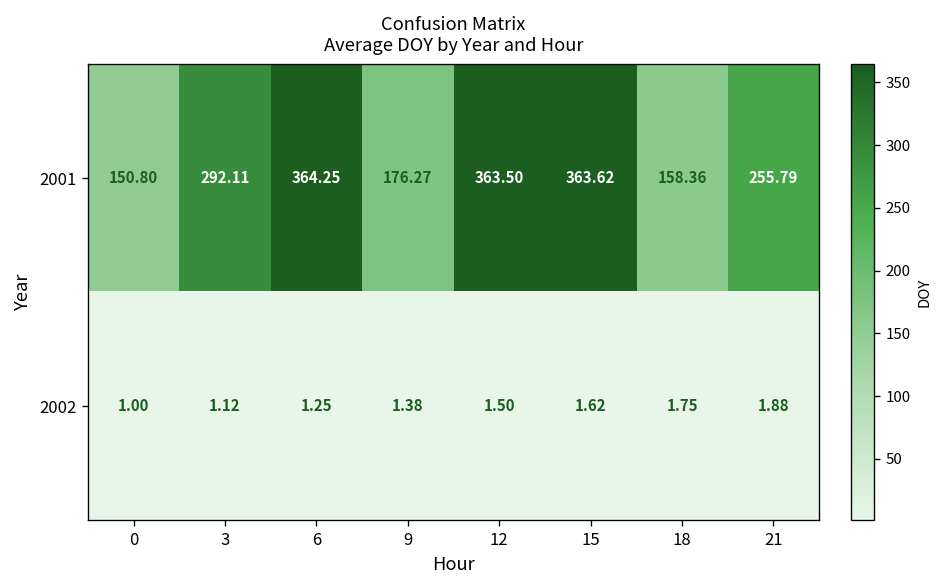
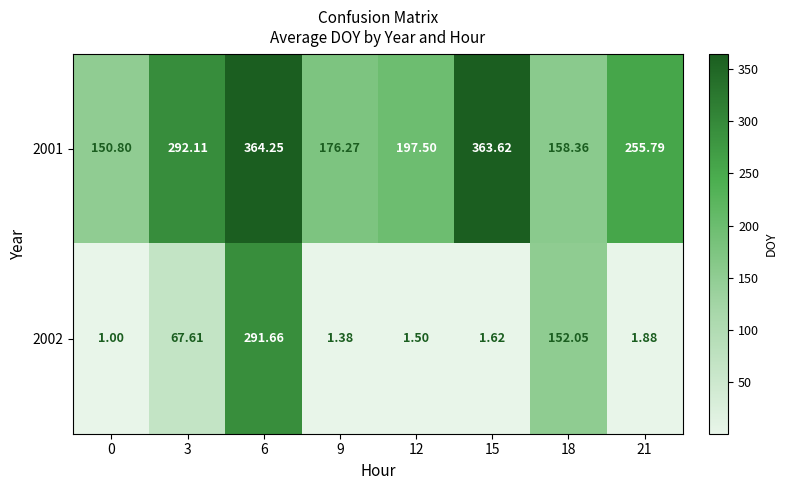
2001, 12: 363.50 -> 197.50
2002, 3: 1.12 -> 67.61
2002, 6: 1.25 -> 291.66
2002, 18: 1.75 -> 152.05
